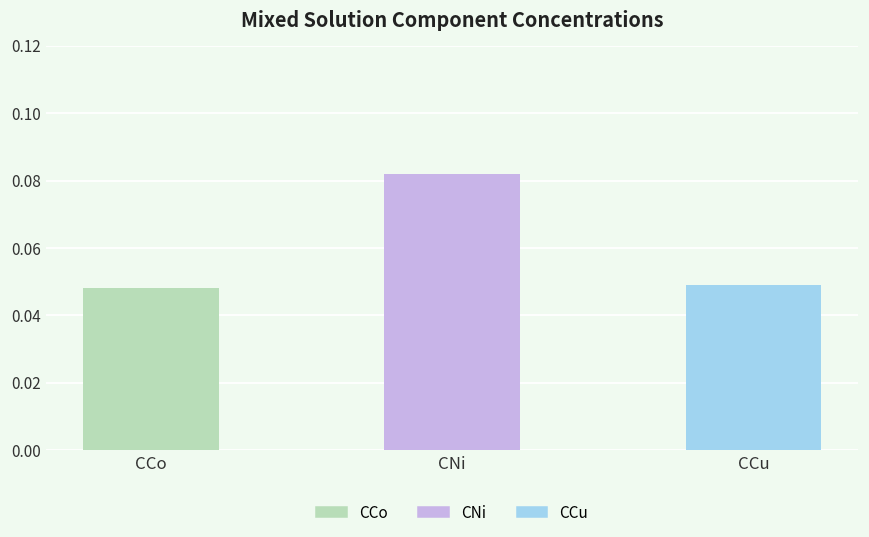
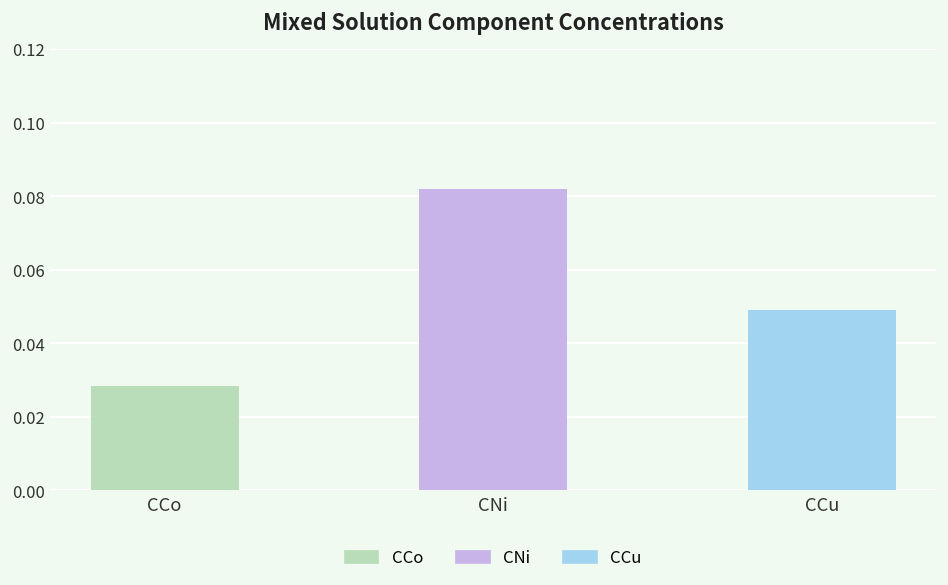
CCo: 0.048 -> 0.028
